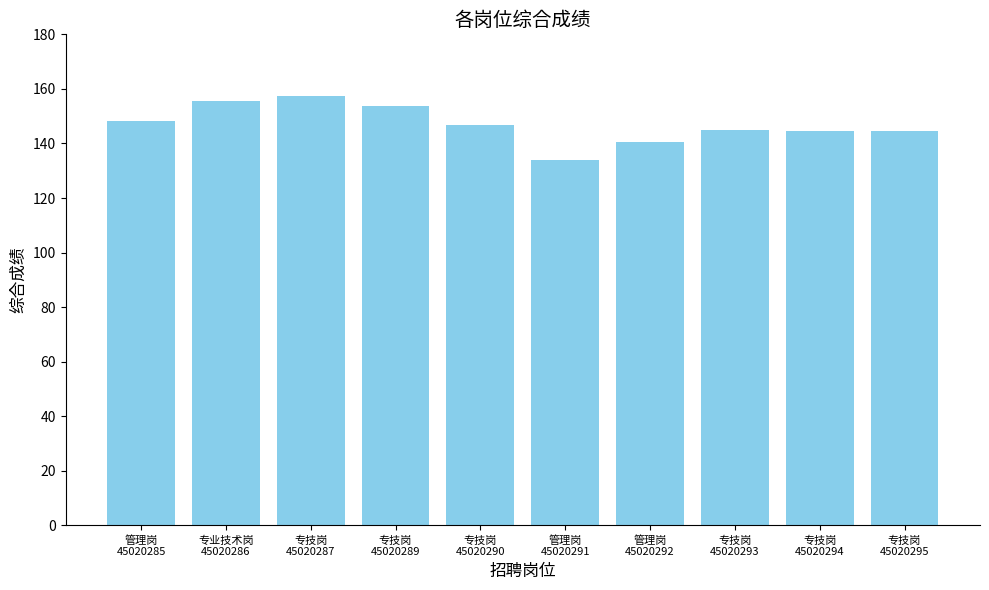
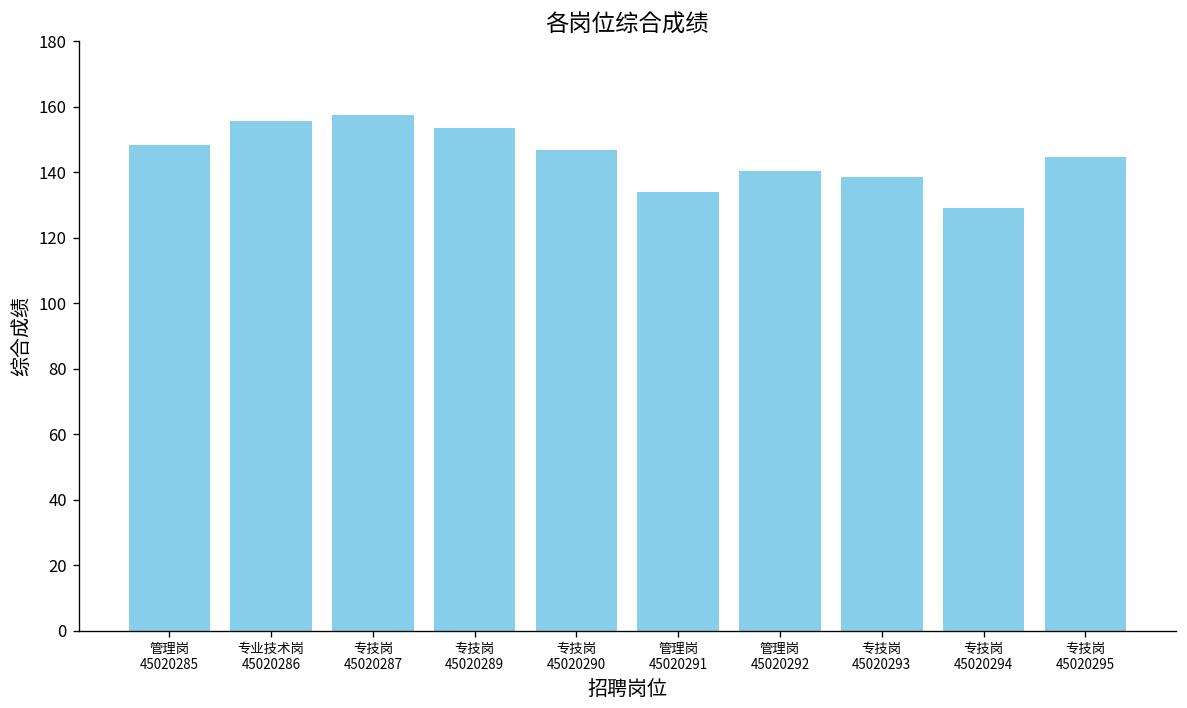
专技岗 45020293: 145 -> 138
专技岗 45020294: 145 -> 129
